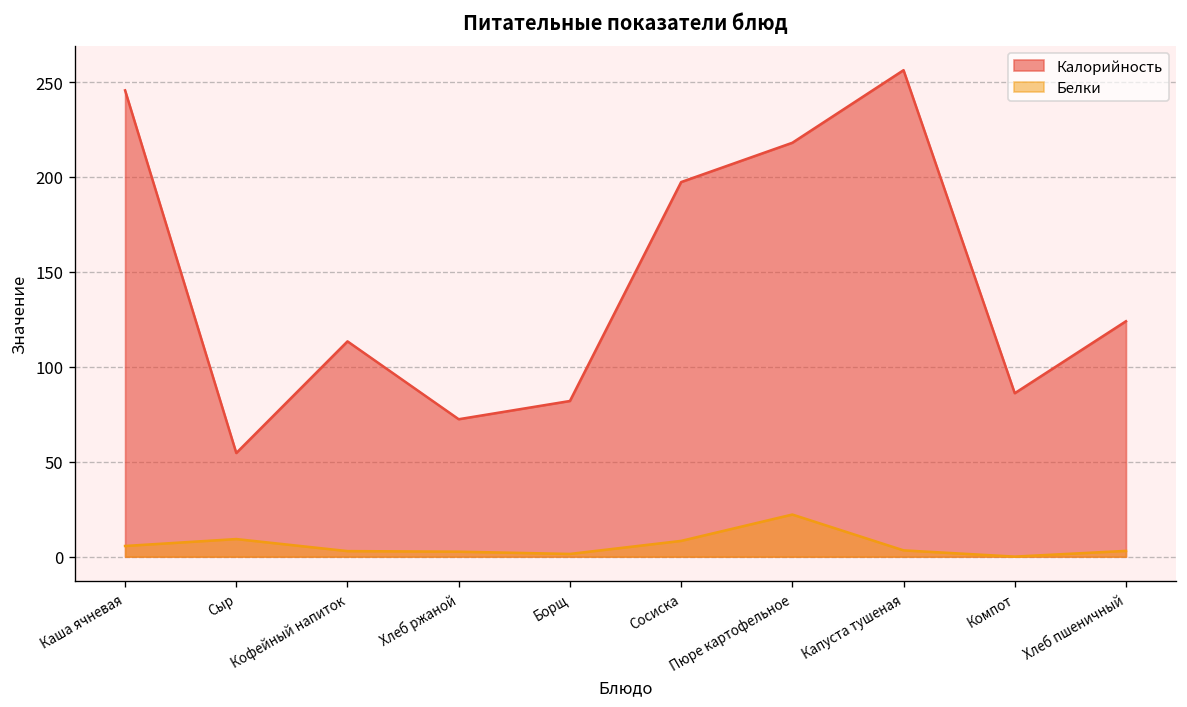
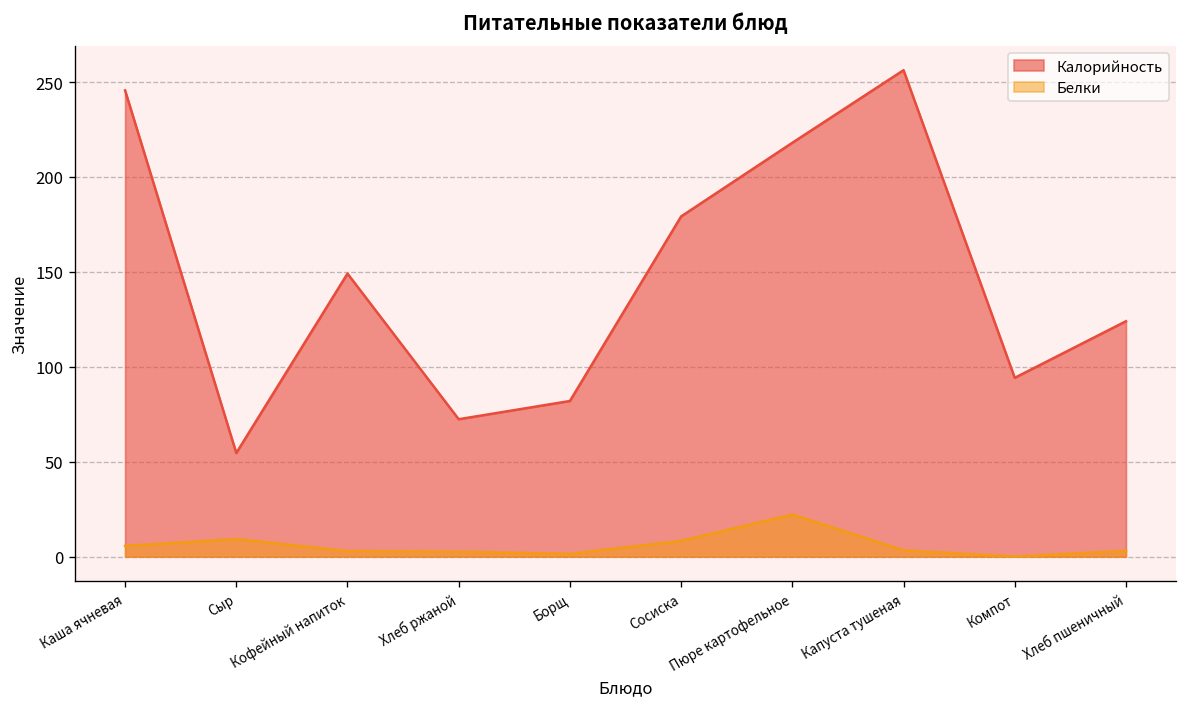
Калорийность, Кофейный напиток: 113 -> 149
Калорийность, Сосиска: 197 -> 179
Калорийность, Компот: 86 -> 94
